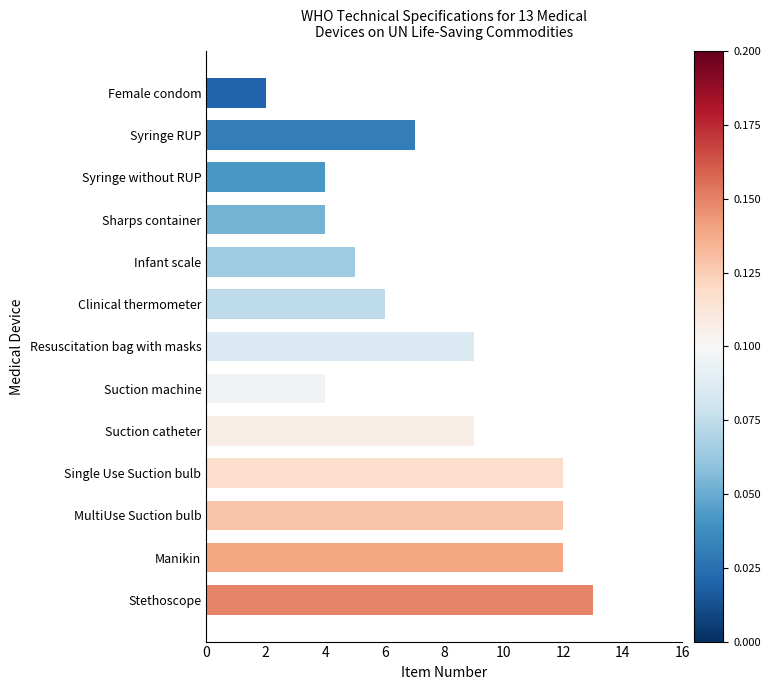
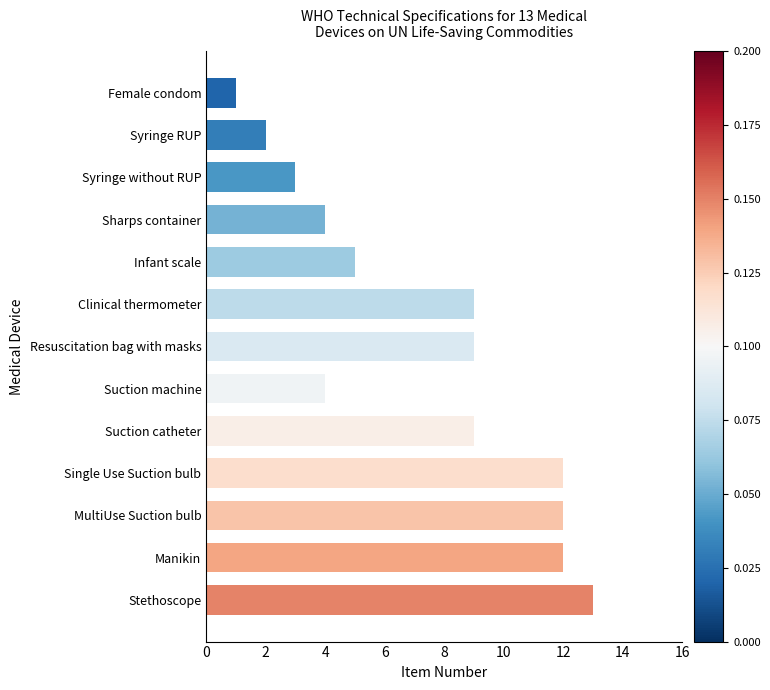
Female condom: 2 -> 1
Syringe RUP: 7 -> 2
Syringe without RUP: 4 -> 3
Clinical thermometer: 6 -> 9
